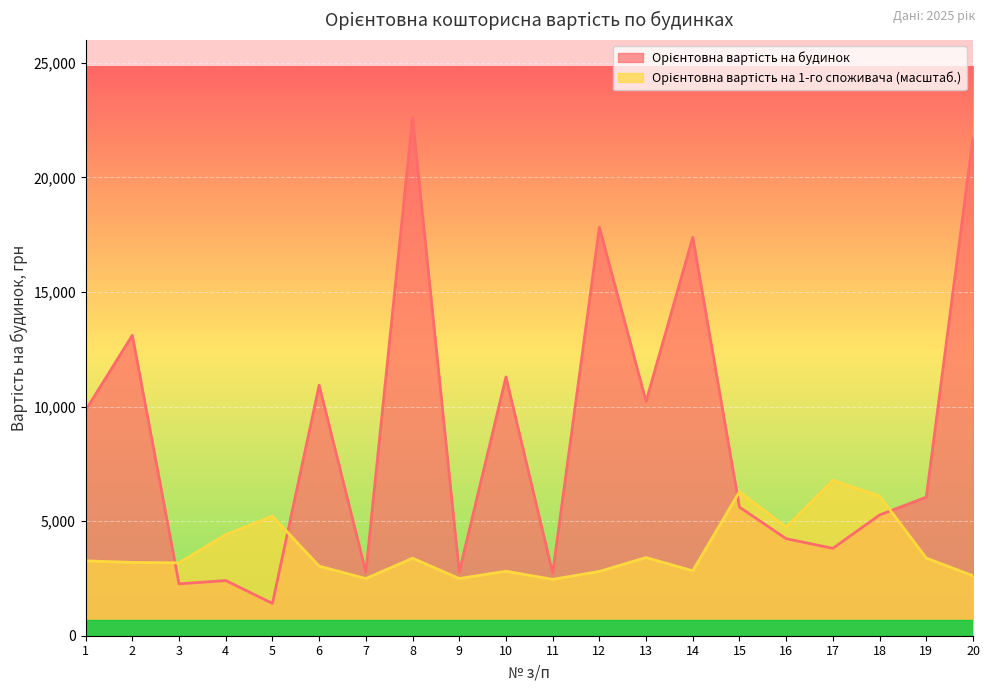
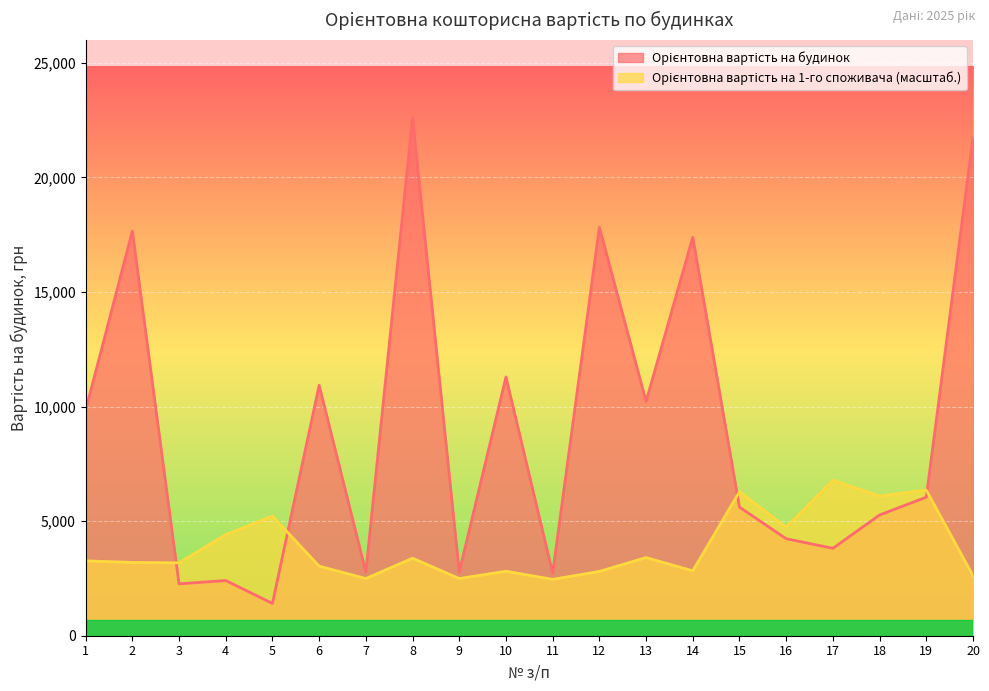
Орієнтовна вартість на будинок, 2: 13,100 -> 17,700
Орієнтовна вартість на 1-го споживача (масштаб.), 19: 3,400 -> 6,400
